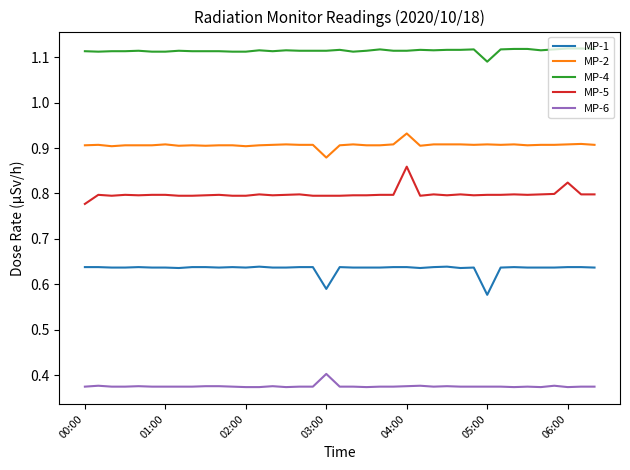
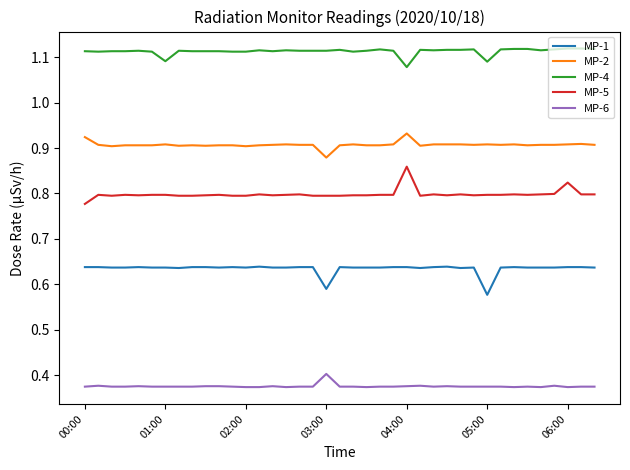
MP-2, 00:00: 0.91 -> 0.92
MP-4, 01:00: 1.11 -> 1.09
MP-4, 04:00: 1.11 -> 1.08
